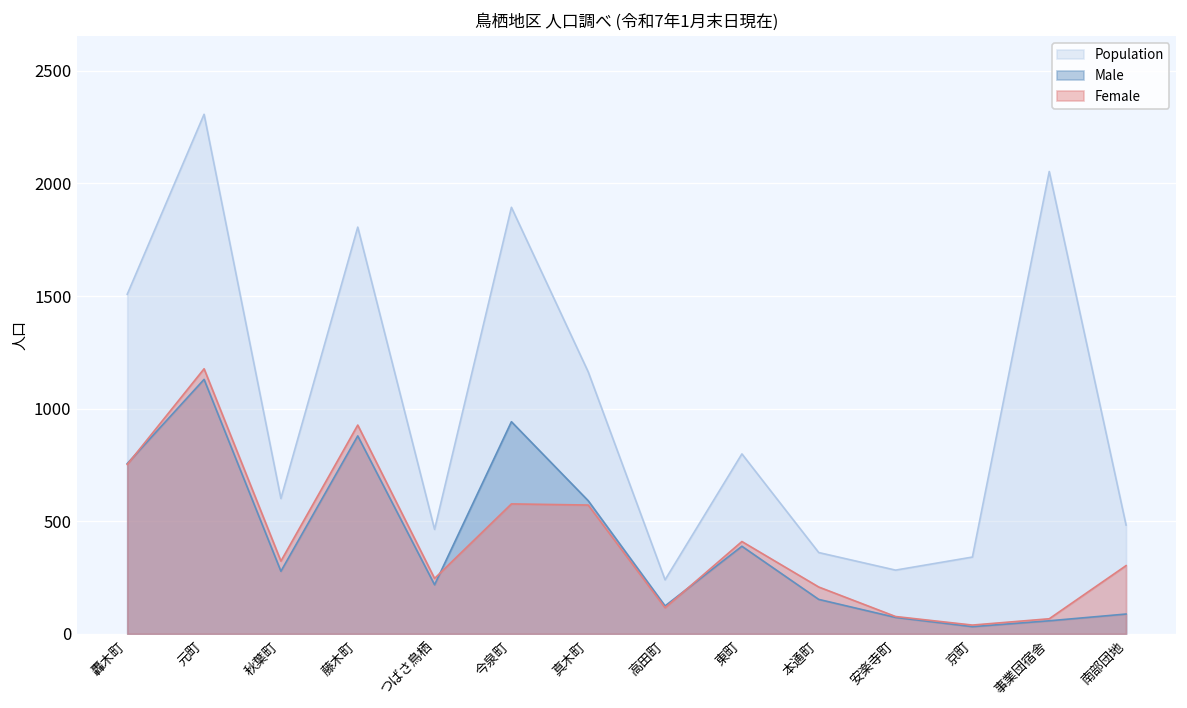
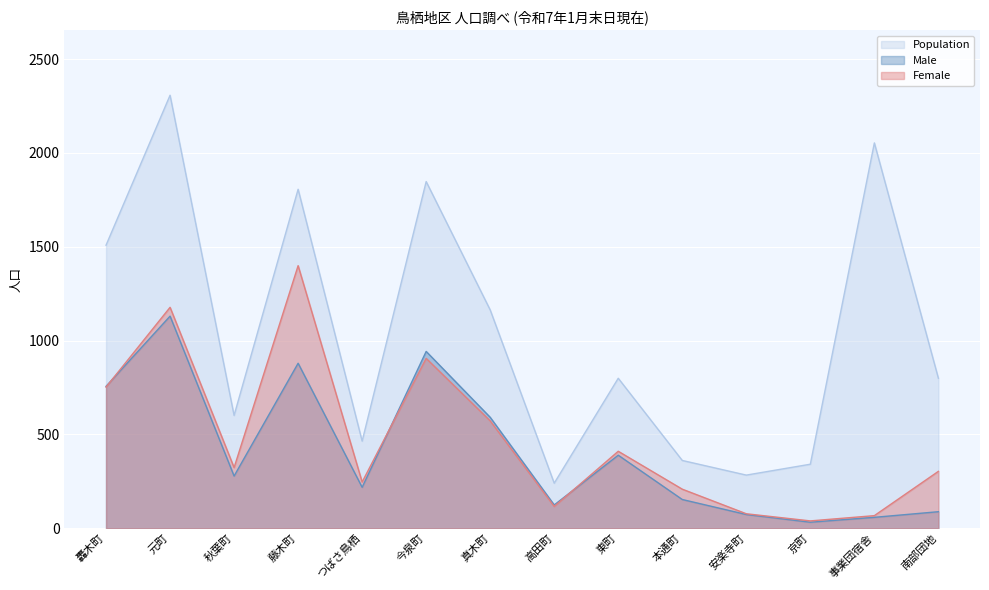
Female, 藤木町: 930 -> 1400
Population, 今泉町: 1890 -> 1850
Female, 今泉町: 580 -> 910
Population, 南部団地: 480 -> 800
